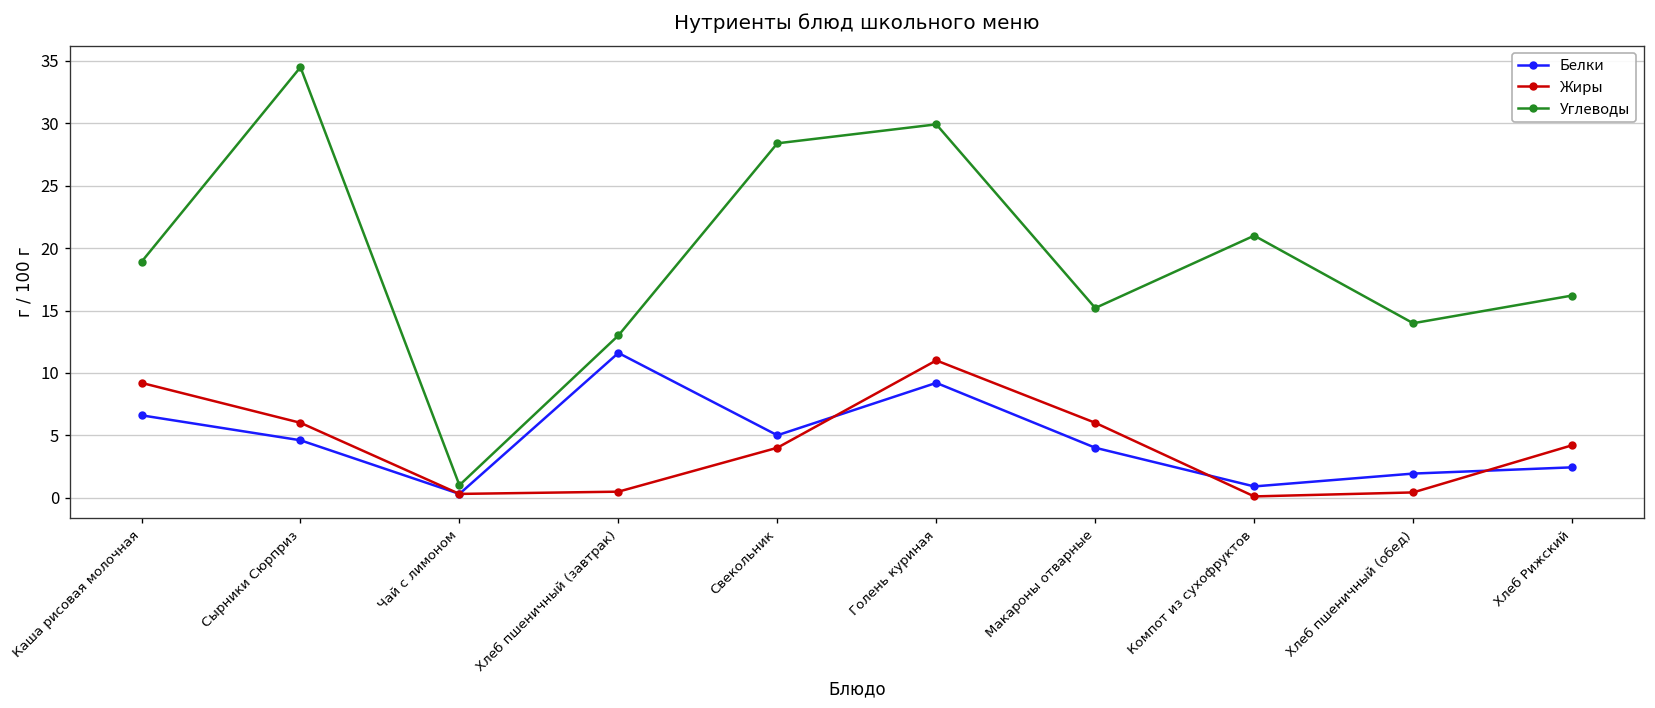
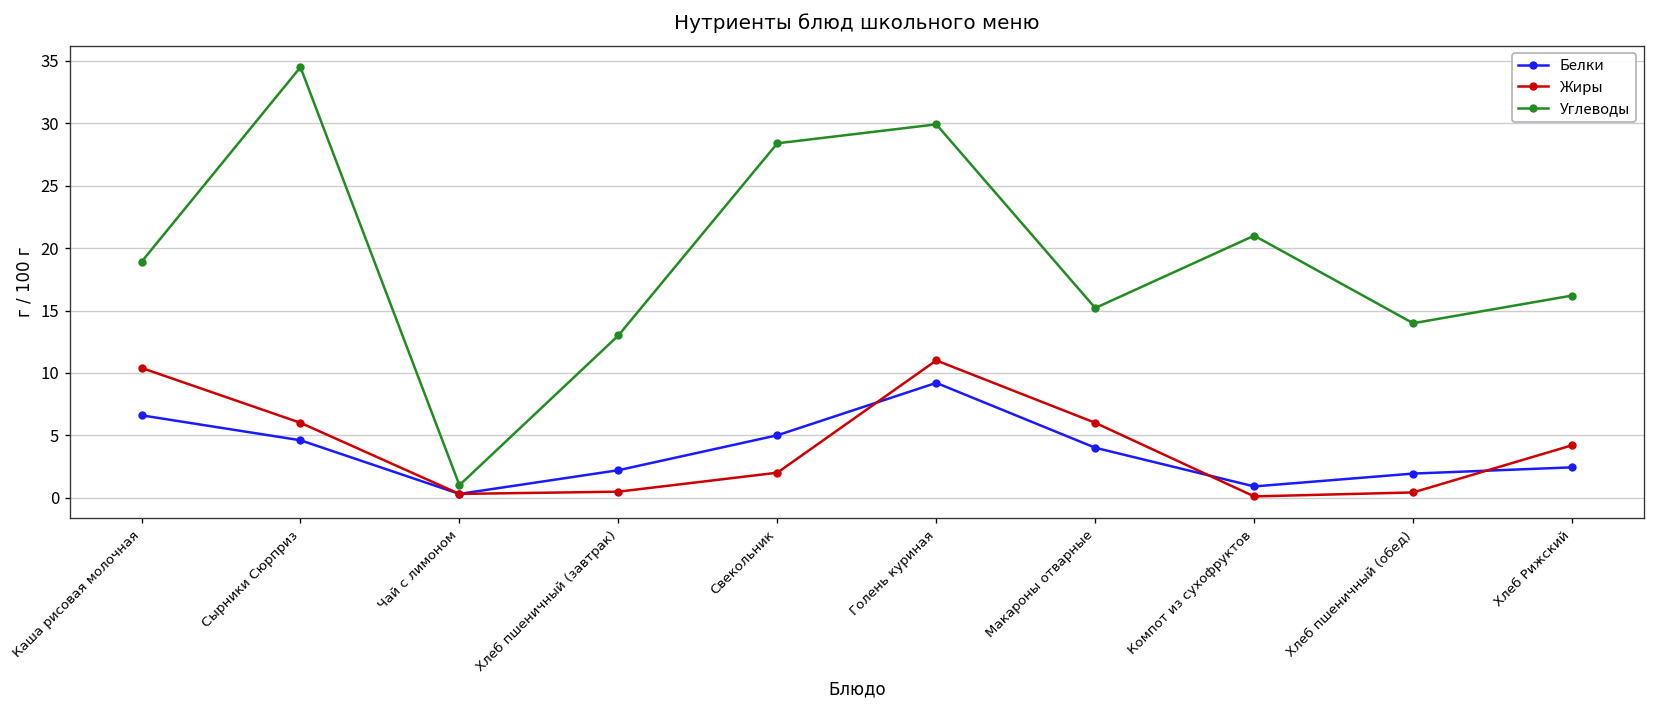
Жиры, Каша рисовая молочная: 9.2 -> 10.4
Белки, Хлеб пшеничный (завтрак): 11.6 -> 2.2
Жиры, Свекольник: 4 -> 2
